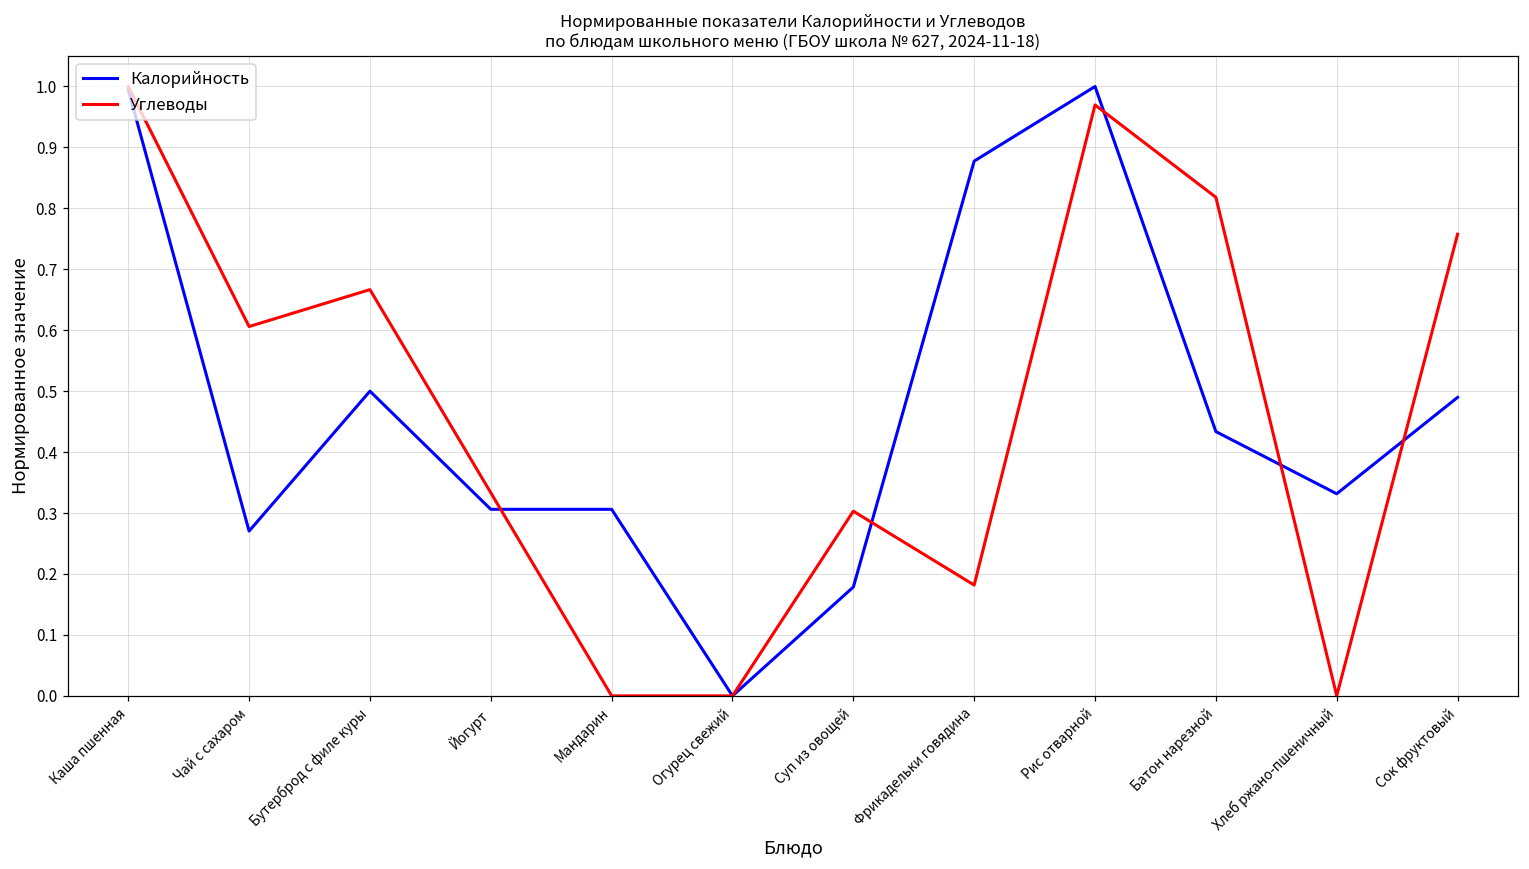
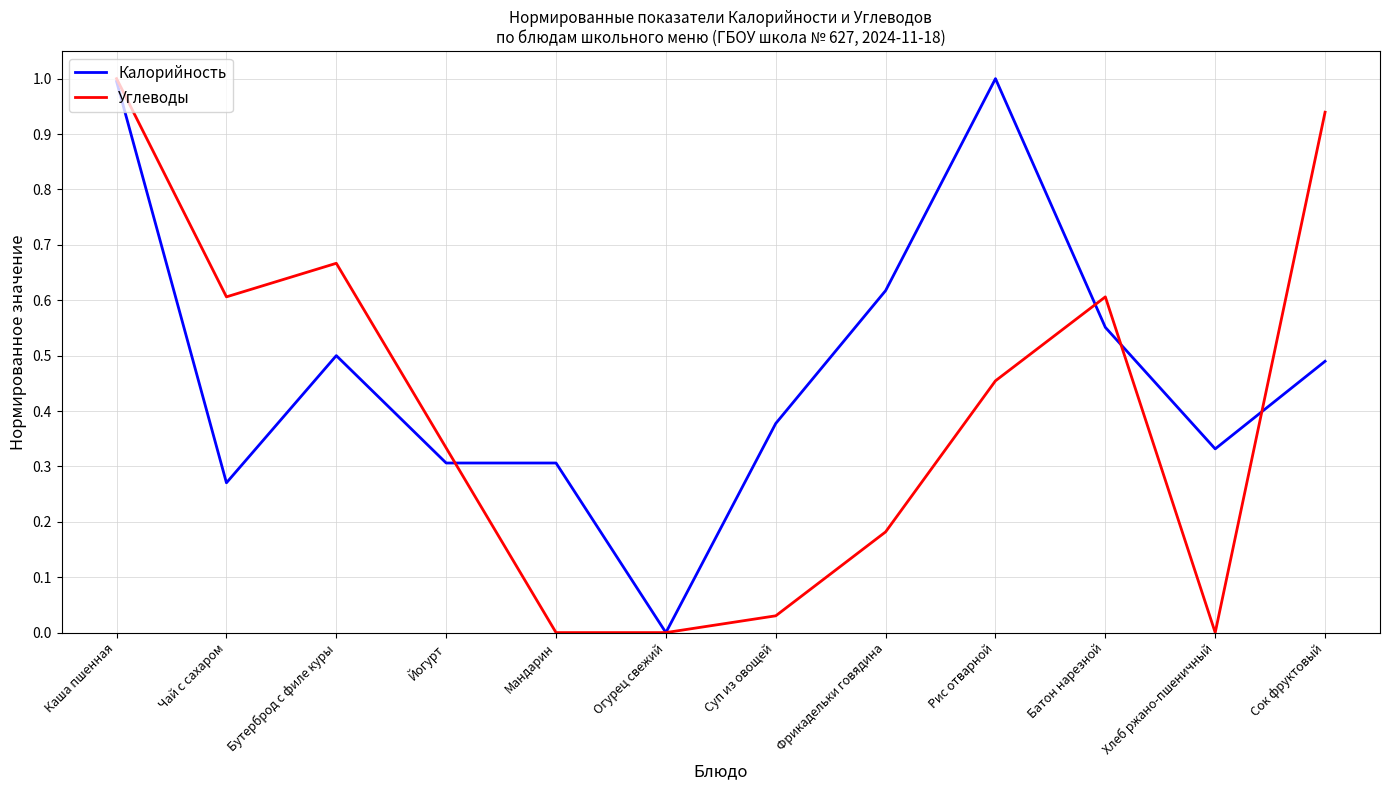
Калорийность, Суп из овощей: 0.18 -> 0.38
Углеводы, Суп из овощей: 0.30 -> 0.03
Калорийность, Фрикадельки говядина: 0.88 -> 0.62
Углеводы, Рис отварной: 0.97 -> 0.45
Калорийность, Батон нарезной: 0.43 -> 0.55
Углеводы, Батон нарезной: 0.82 -> 0.61
Углеводы, Сок фруктовый: 0.76 -> 0.94
